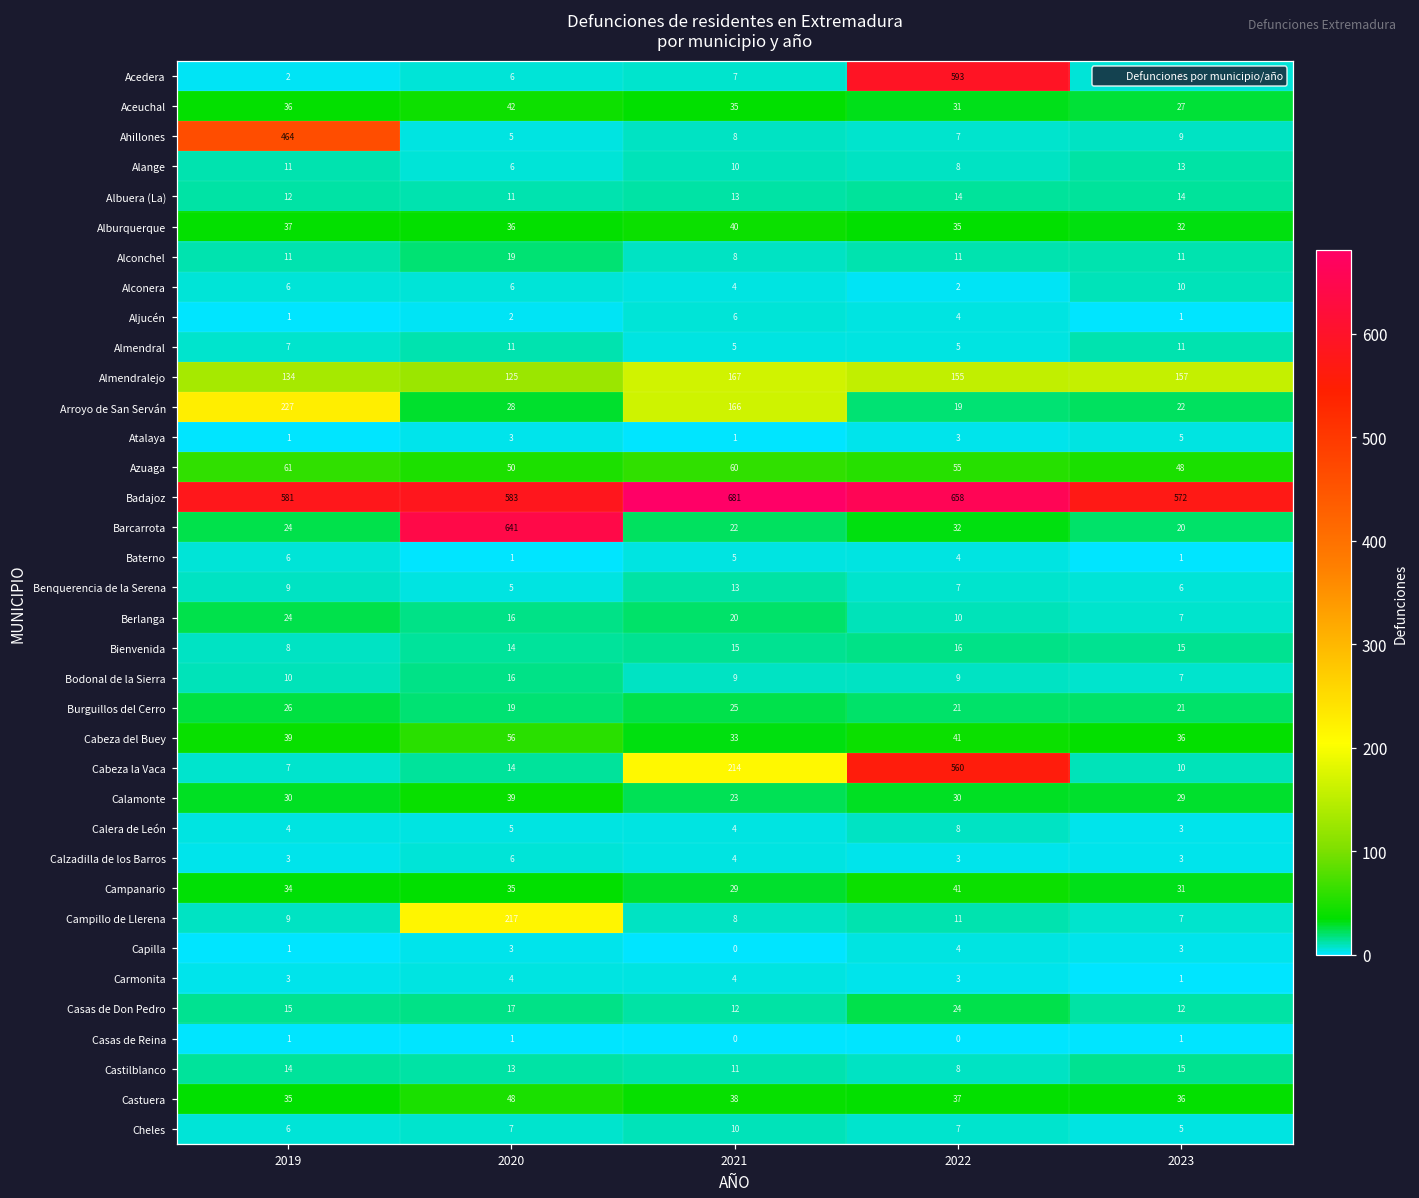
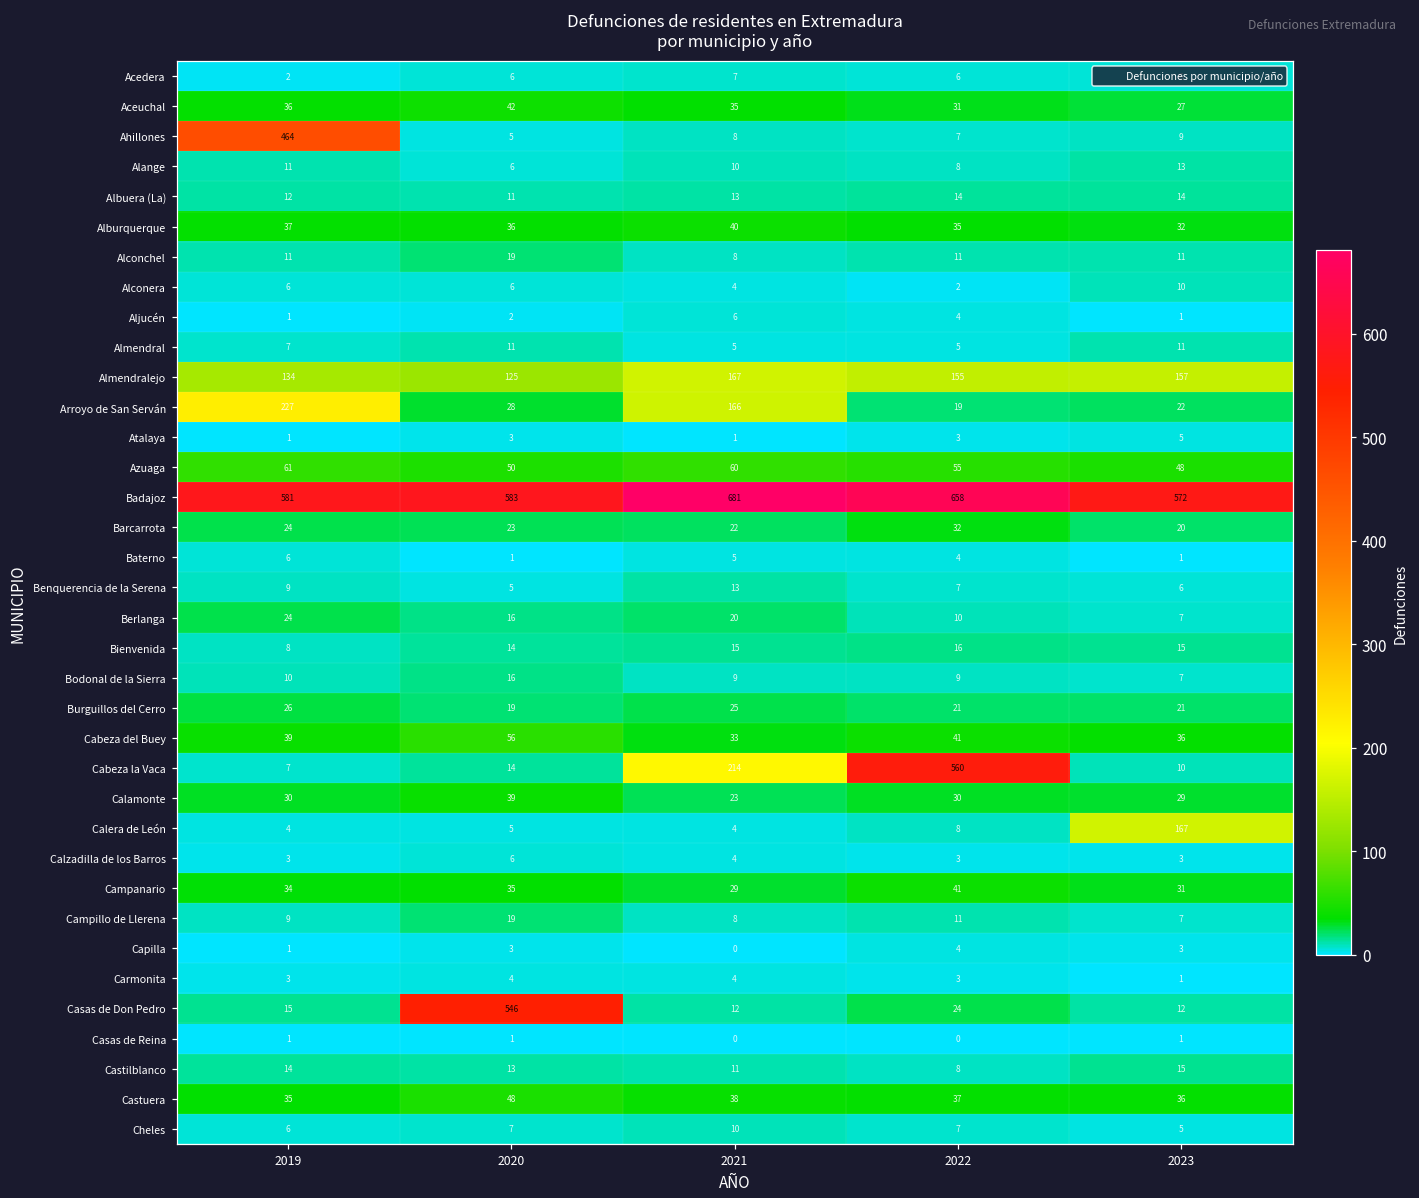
Acedera, 2022: 593 -> 6
Barcarrota, 2020: 641 -> 23
Calera de León, 2023: 3 -> 167
Campillo de Llerena, 2020: 217 -> 19
Casas de Don Pedro, 2020: 17 -> 546
